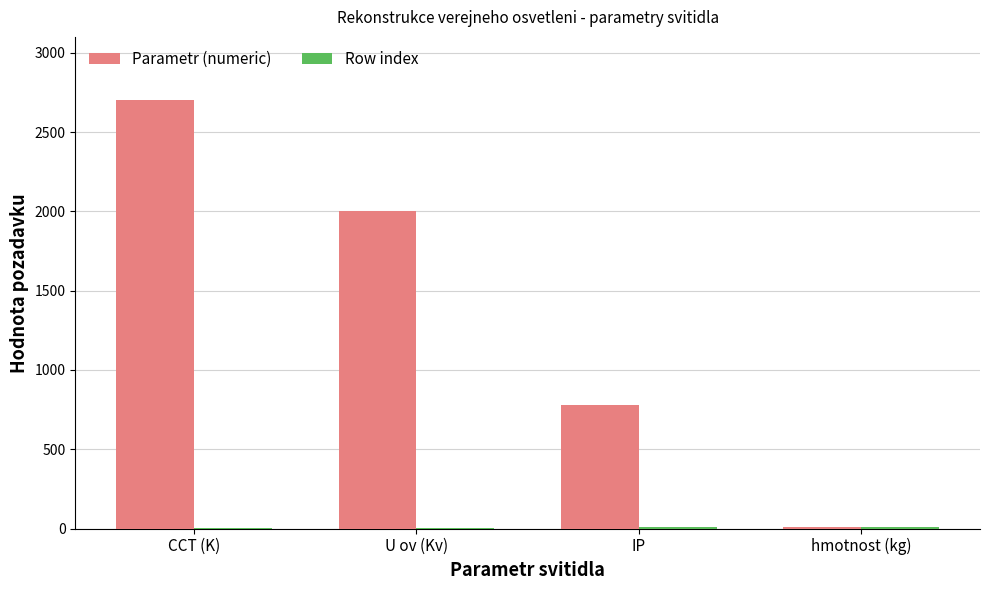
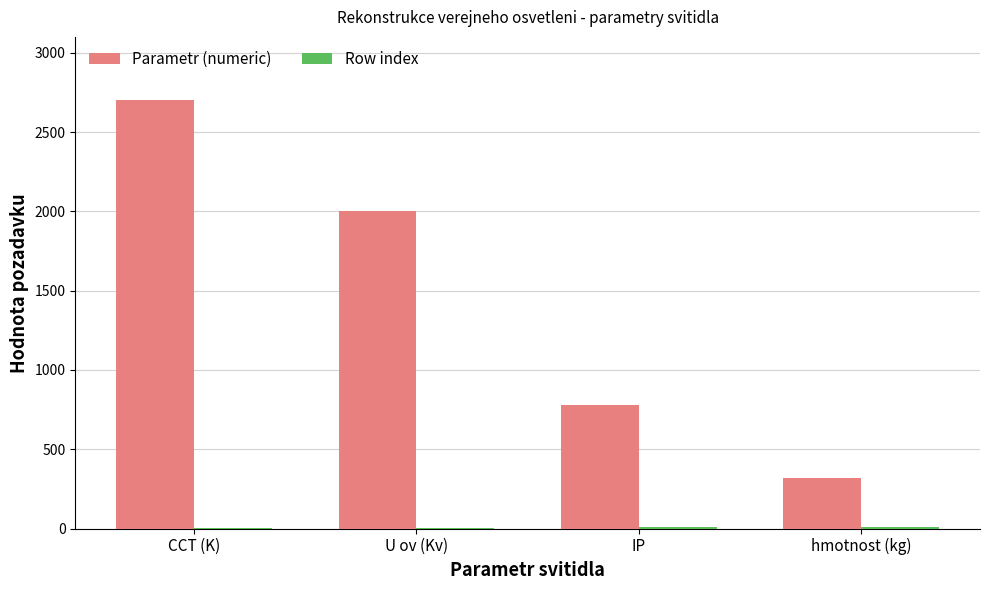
Parametr (numeric), hmotnost (kg): 10 -> 320
